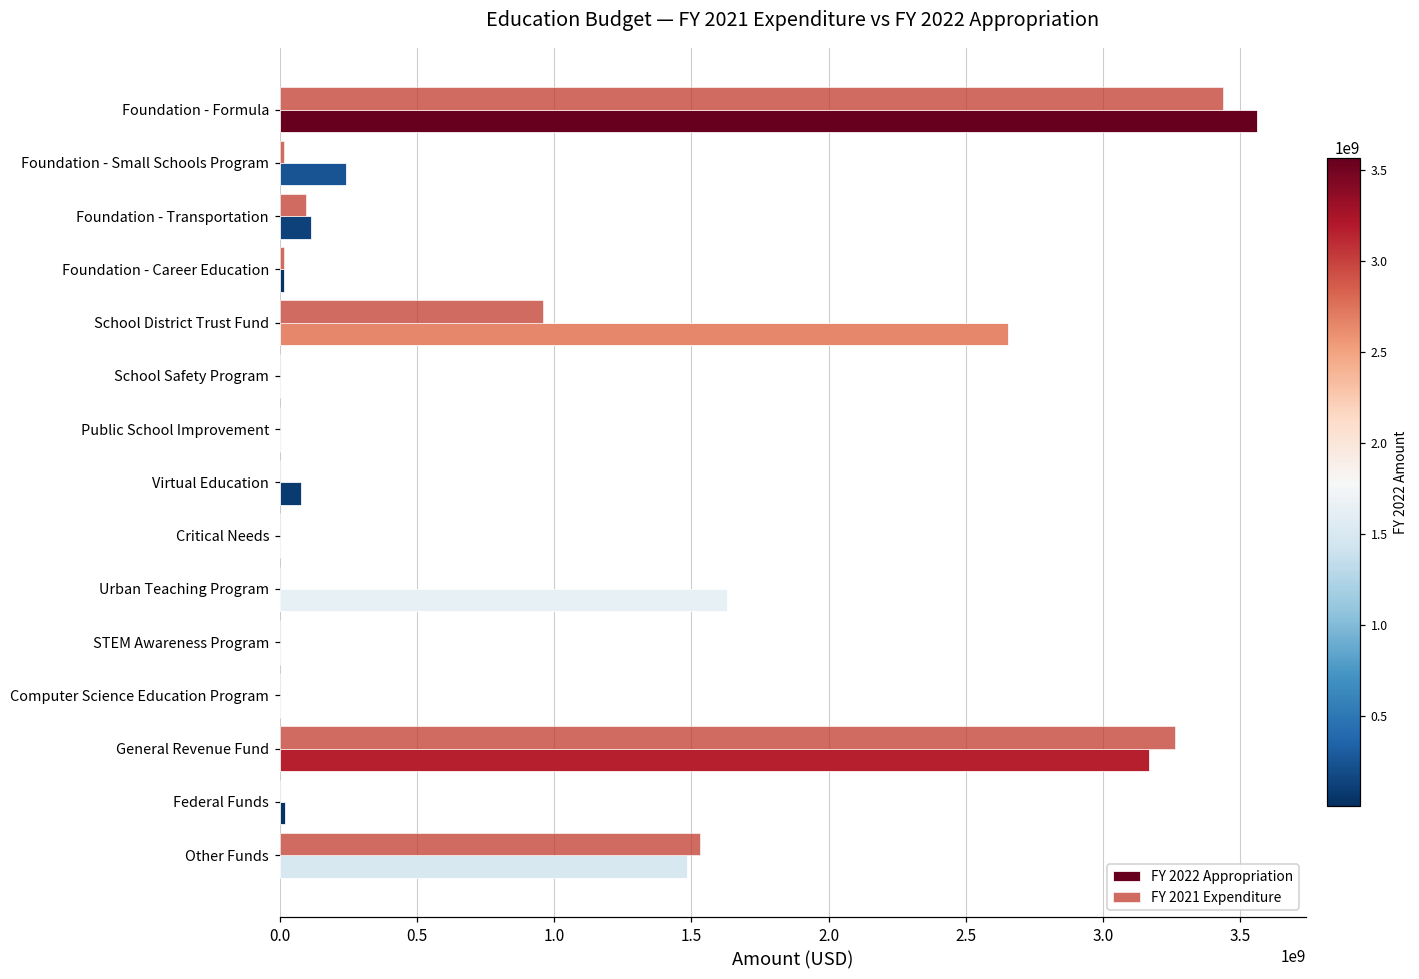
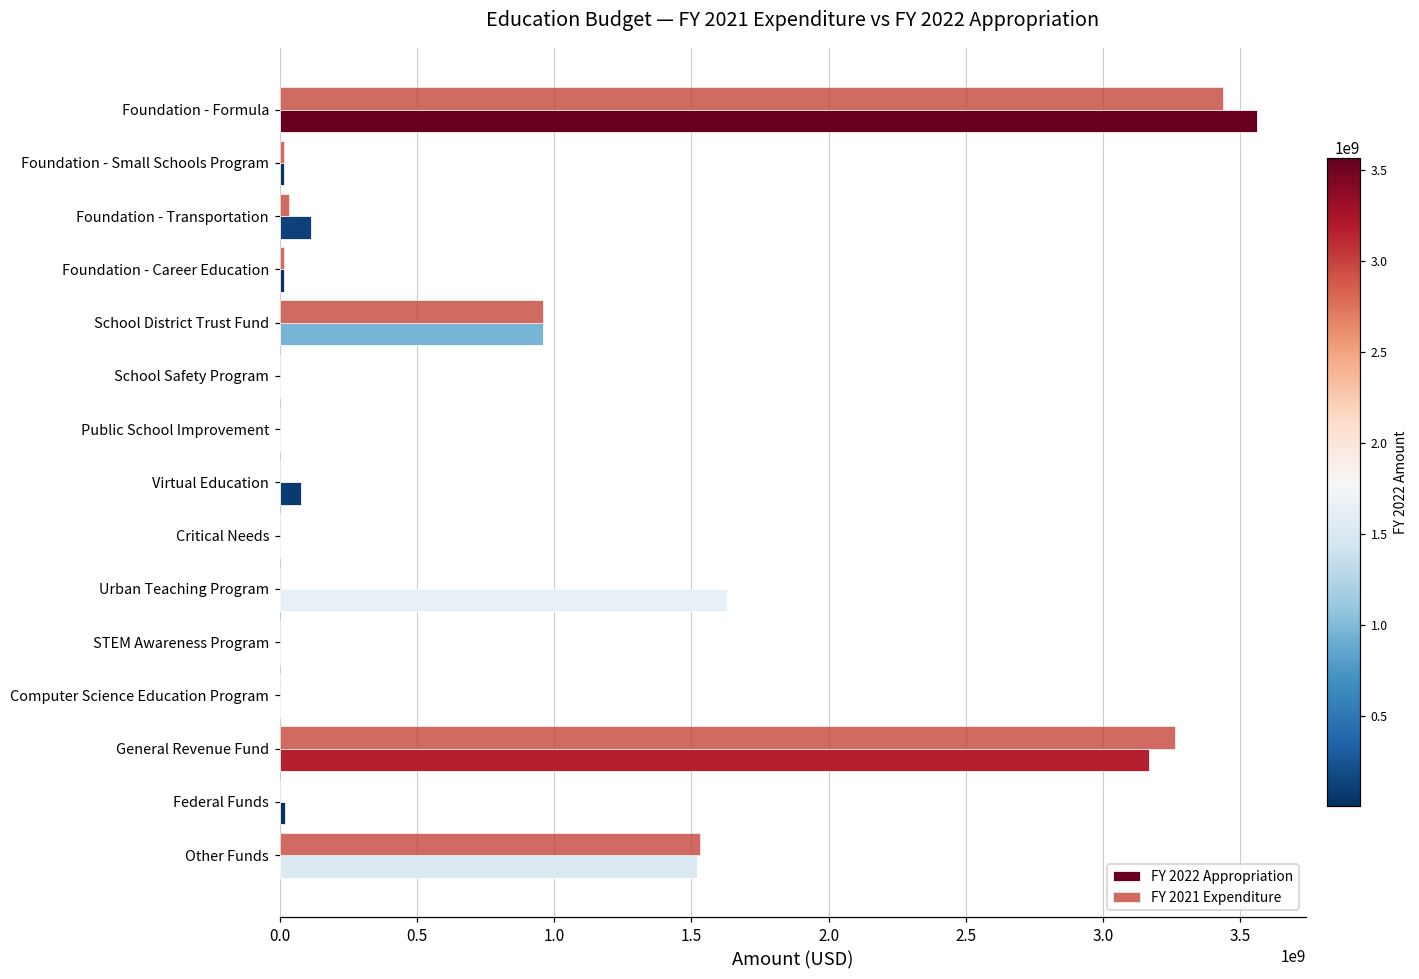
FY 2022 Appropriation, Foundation - Small Schools Program: 240000000 -> 20000000
FY 2021 Expenditure, Foundation - Transportation: 90000000 -> 30000000
FY 2022 Appropriation, School District Trust Fund: 2650000000 -> 960000000
FY 2022 Appropriation, Other Funds: 1480000000 -> 1520000000
